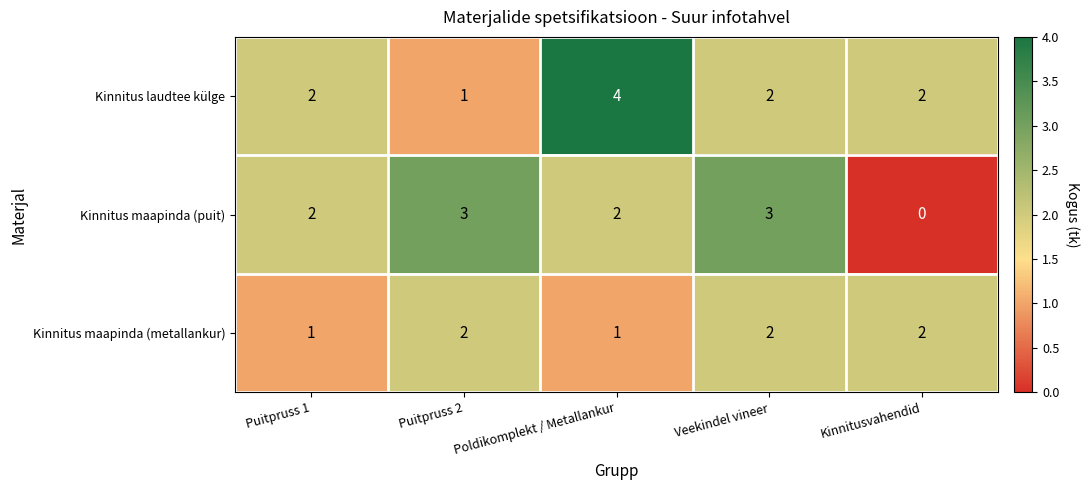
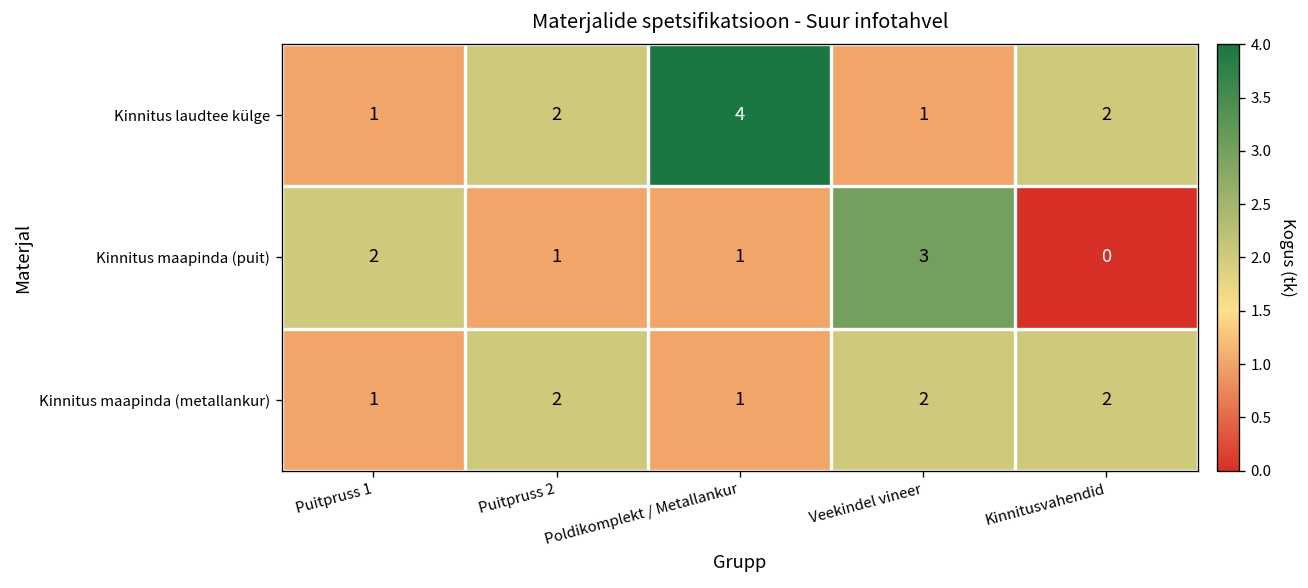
Kinnitus laudtee külge, Puitpruss 1: 2 -> 1
Kinnitus laudtee külge, Puitpruss 2: 1 -> 2
Kinnitus laudtee külge, Veekindel vineer: 2 -> 1
Kinnitus maapinda (puit), Puitpruss 2: 3 -> 1
Kinnitus maapinda (puit), Poldikomplekt / Metallankur: 2 -> 1
